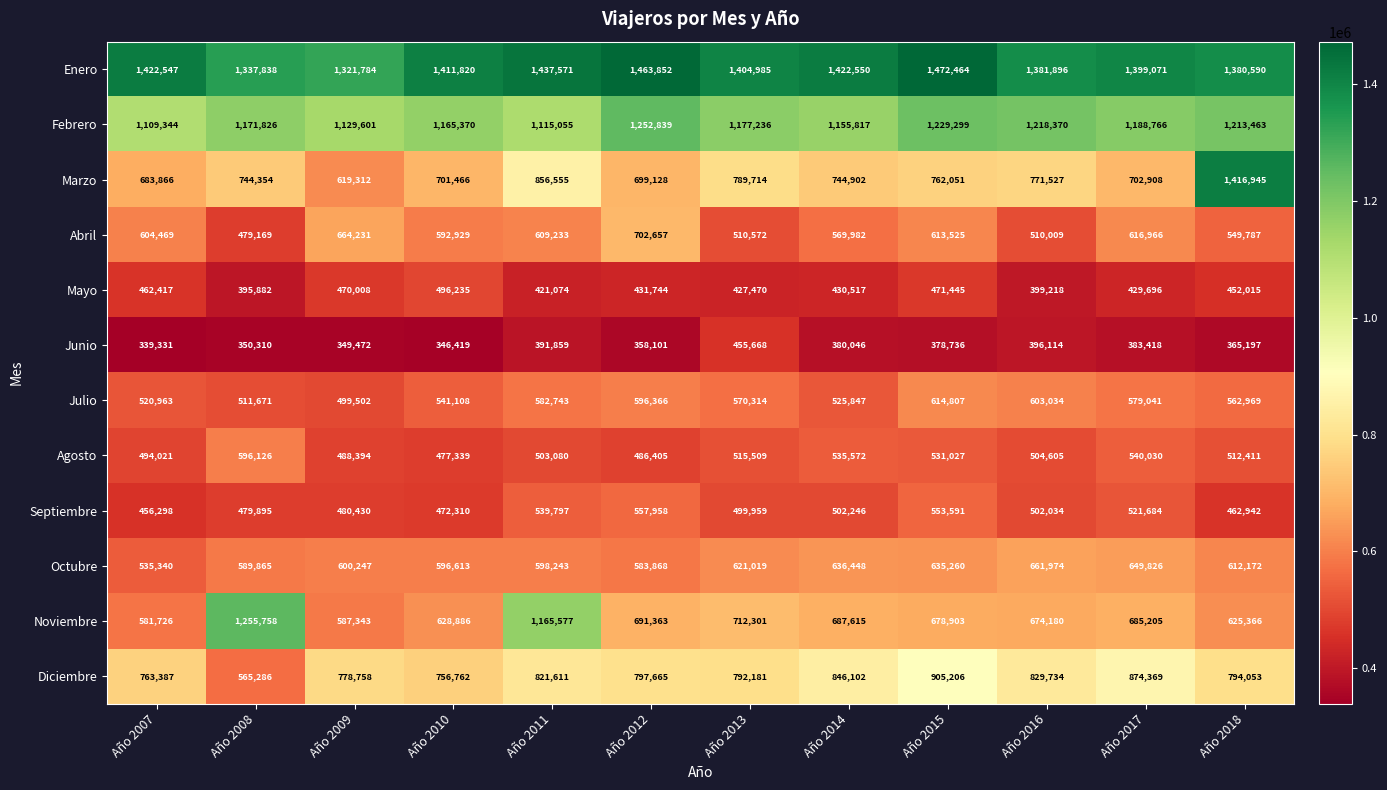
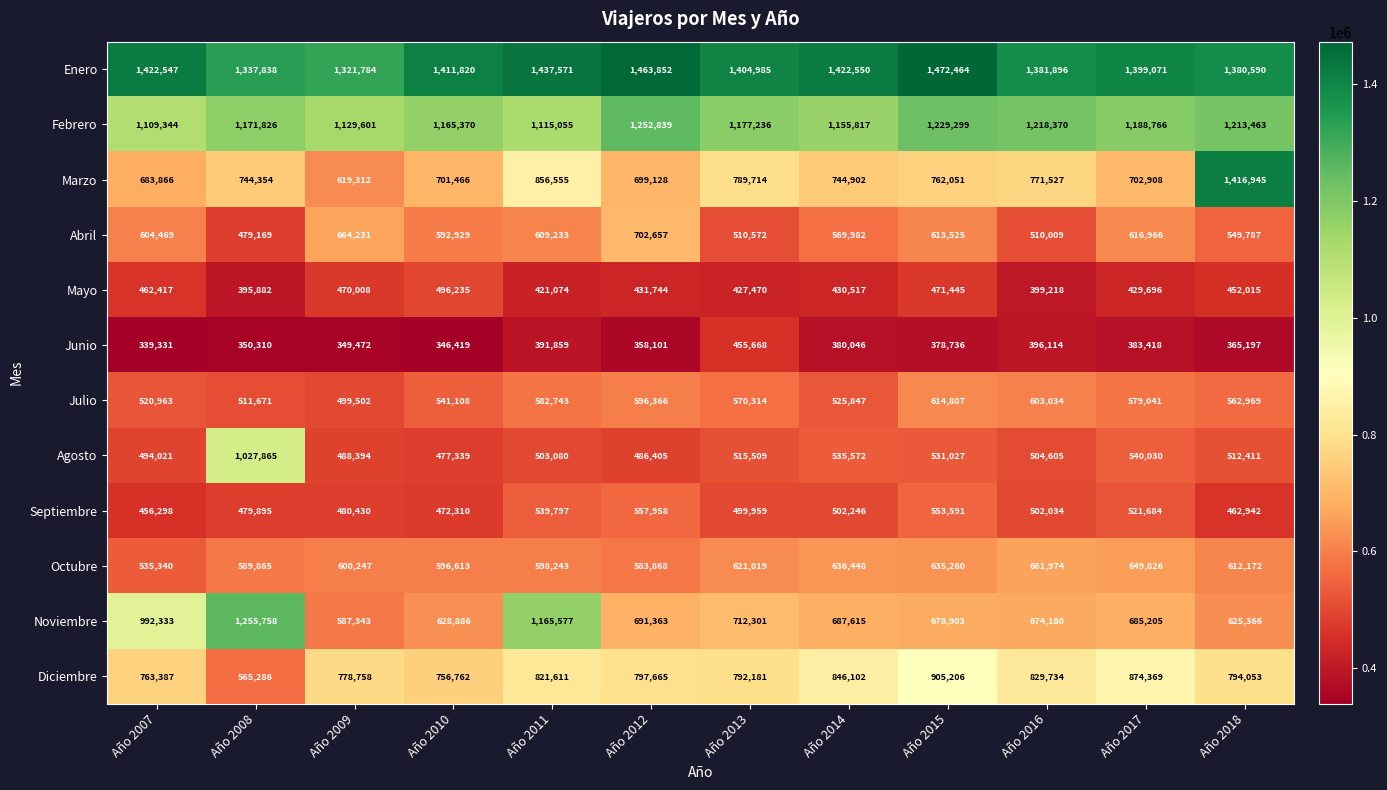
Agosto, Año 2008: 596,126 -> 1,027,865
Noviembre, Año 2007: 581,726 -> 992,333
